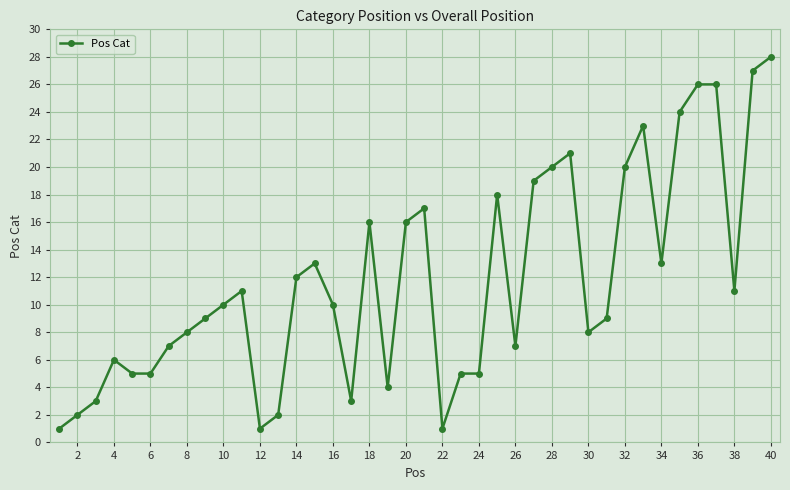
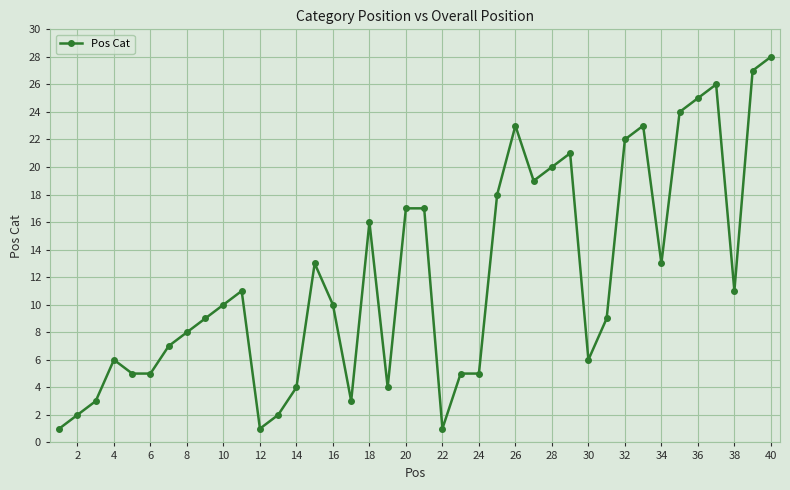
14: 12 -> 4
20: 16 -> 17
26: 7 -> 23
30: 8 -> 6
32: 20 -> 22
36: 26 -> 25
